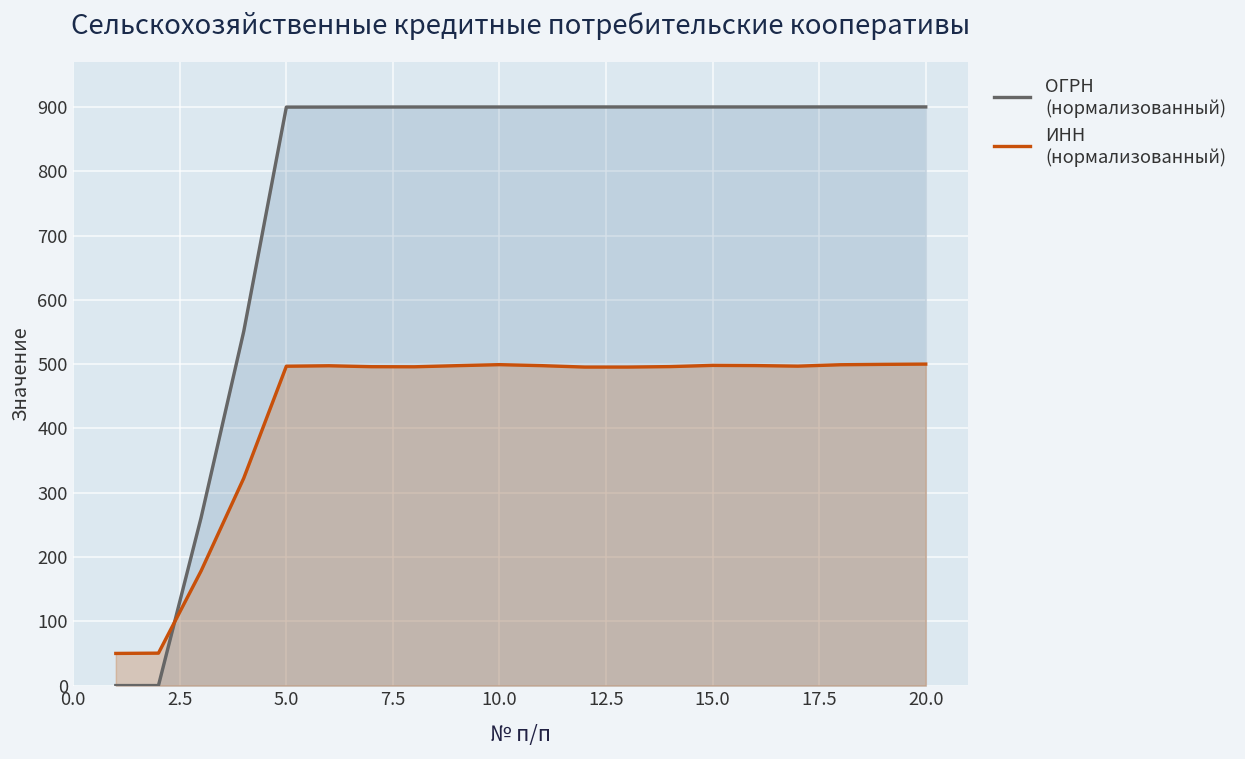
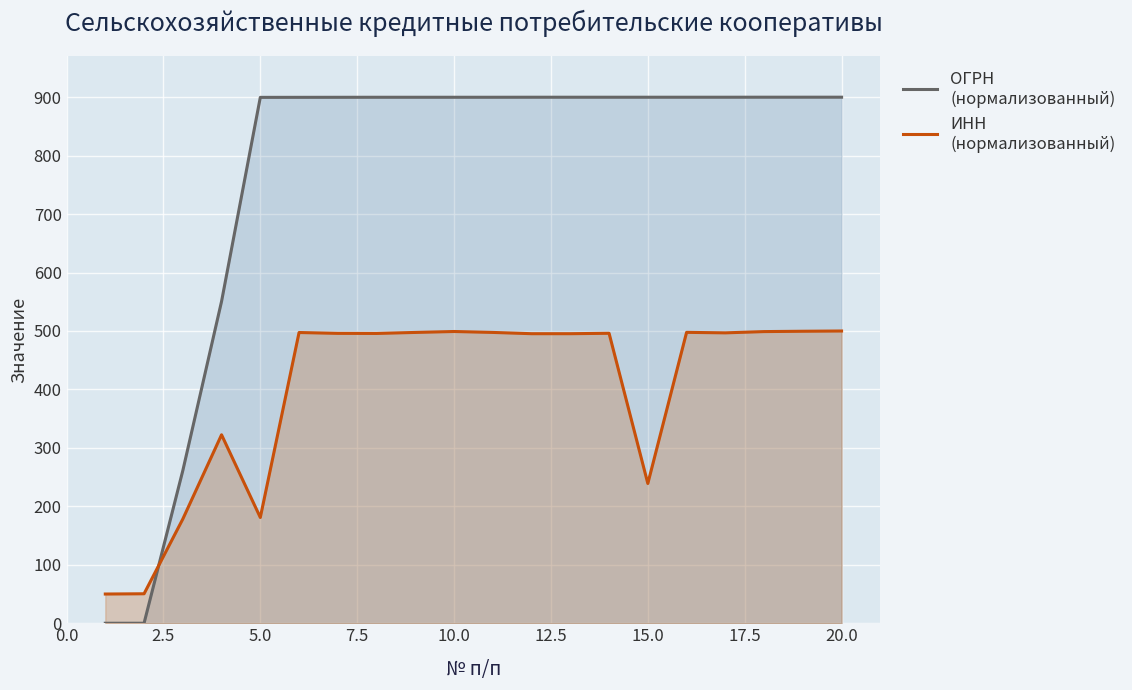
ИНН (нормализованный), 5.0: 500 -> 180
ИНН (нормализованный), 15.0: 500 -> 240
